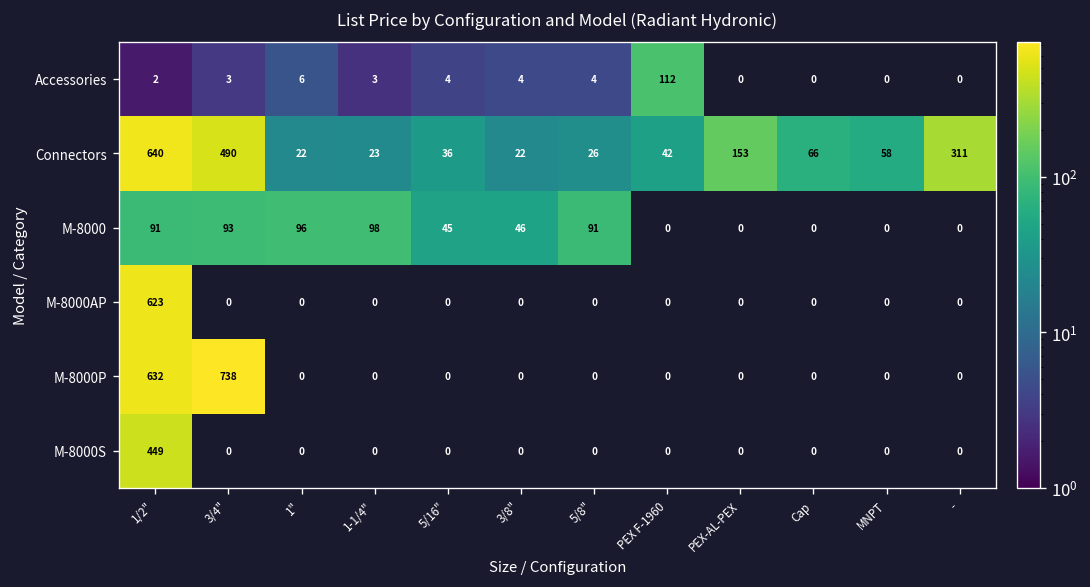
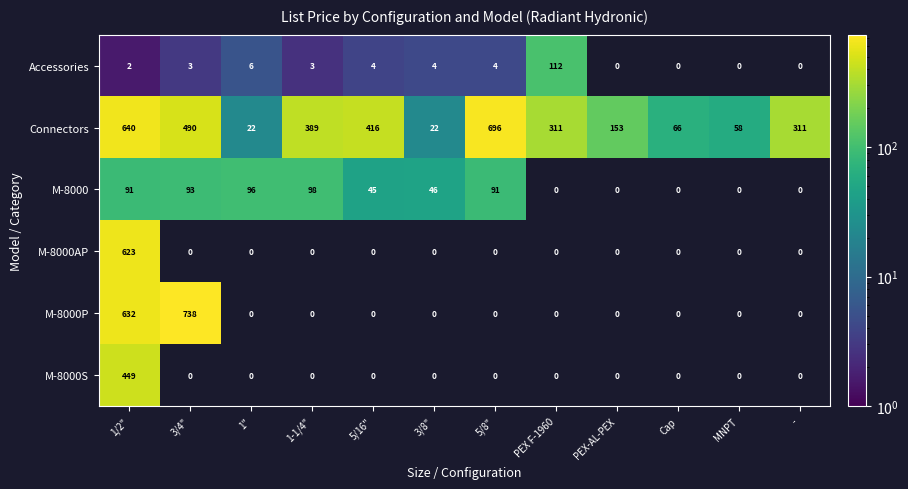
Connectors, 1-1/4": 23 -> 389
Connectors, 5/16": 36 -> 416
Connectors, 5/8": 26 -> 696
Connectors, PEX F-1960: 42 -> 311
